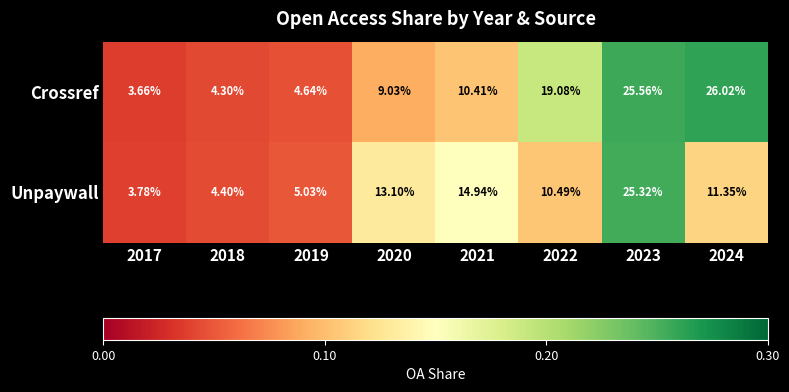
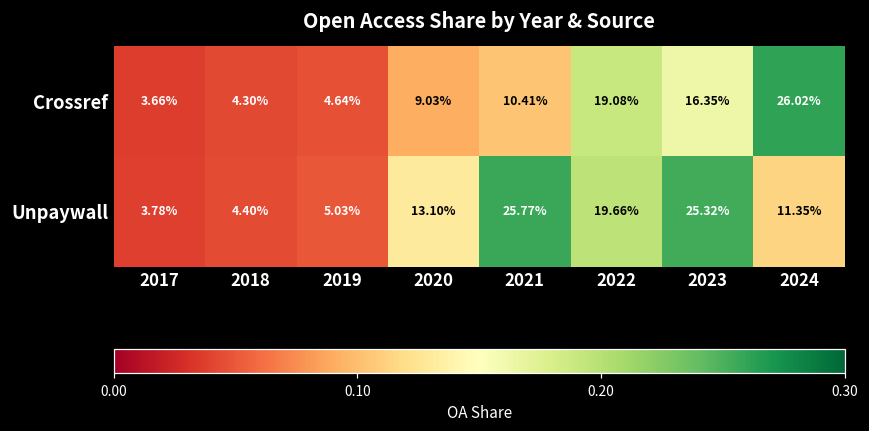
Crossref, 2023: 25.56% -> 16.35%
Unpaywall, 2021: 14.94% -> 25.77%
Unpaywall, 2022: 10.49% -> 19.66%
